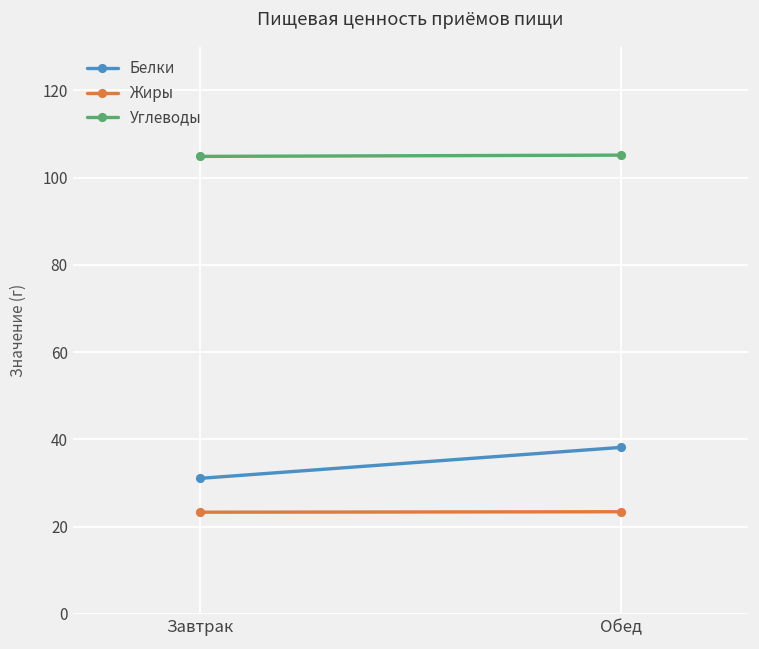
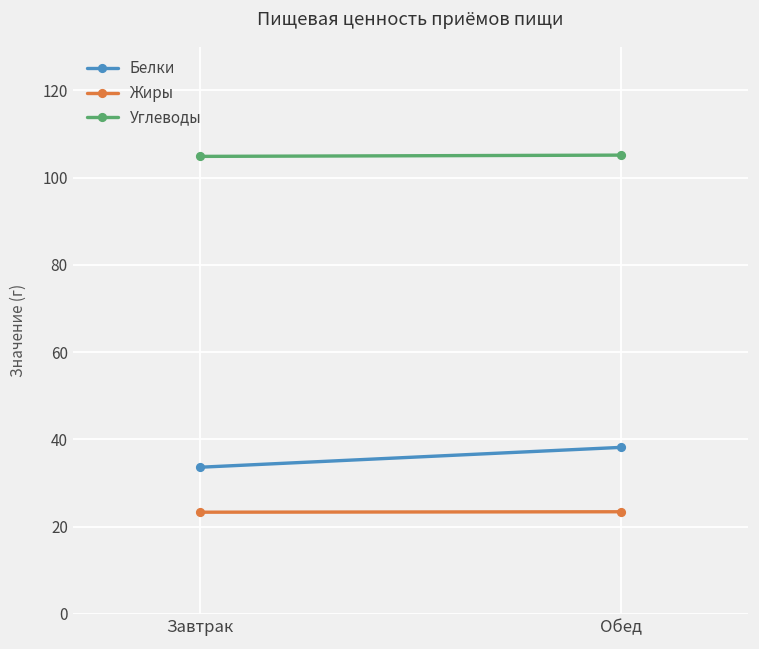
Белки, Завтрак: 31 -> 34
